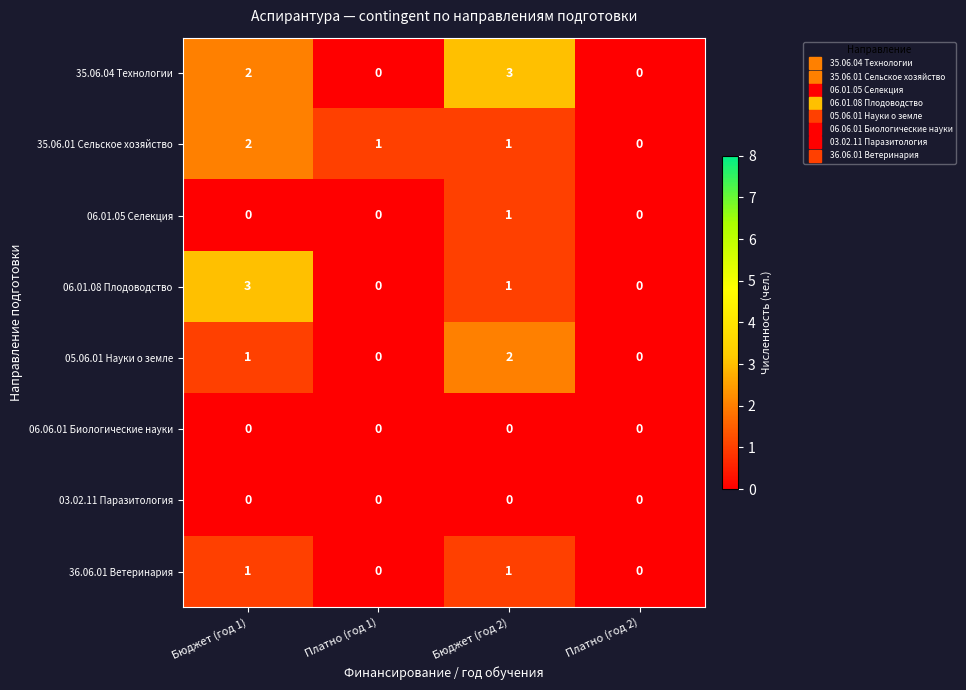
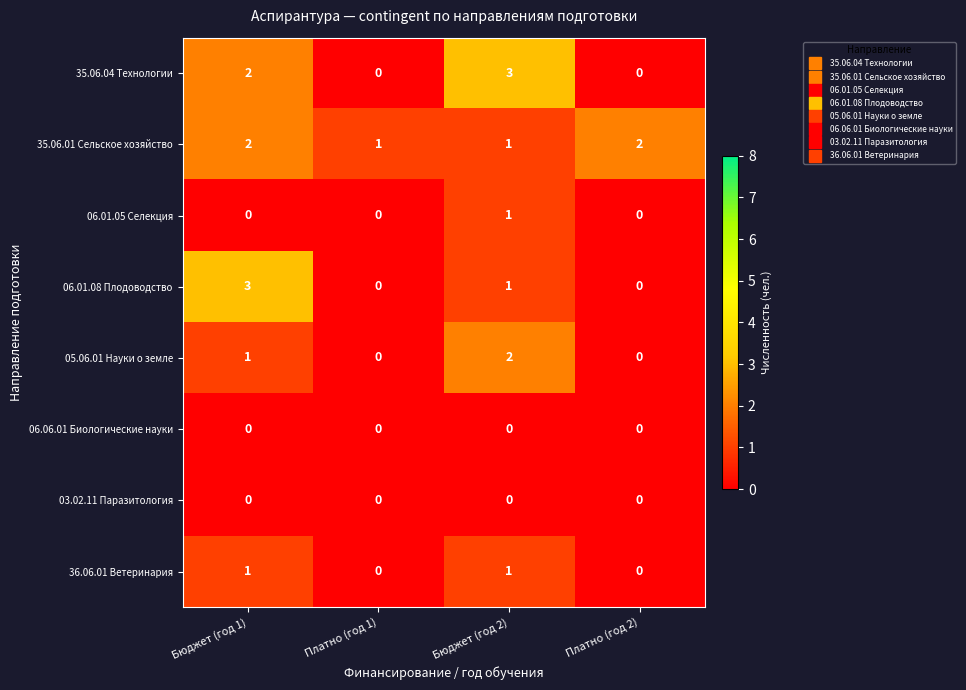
35.06.01 Сельское хозяйство, Платно (год 2): 0 -> 2
